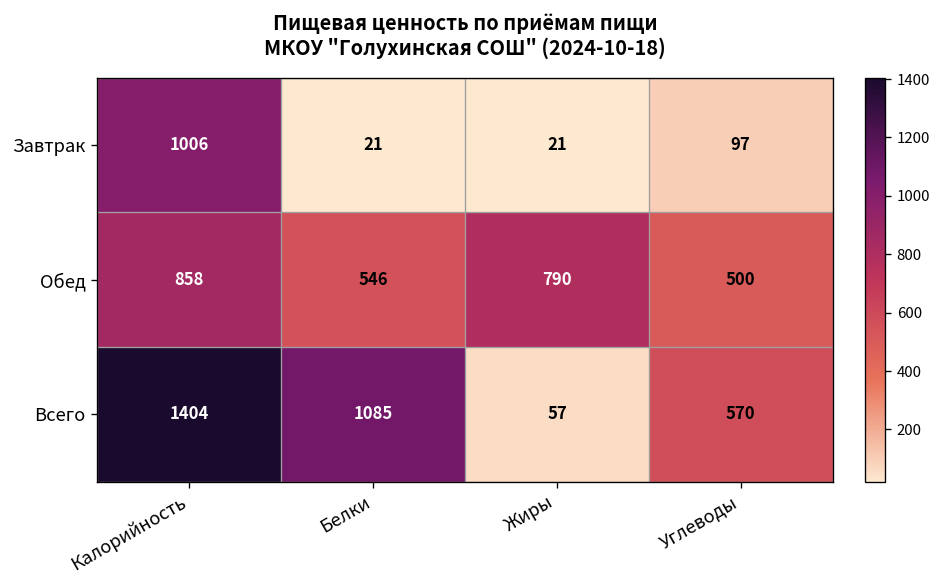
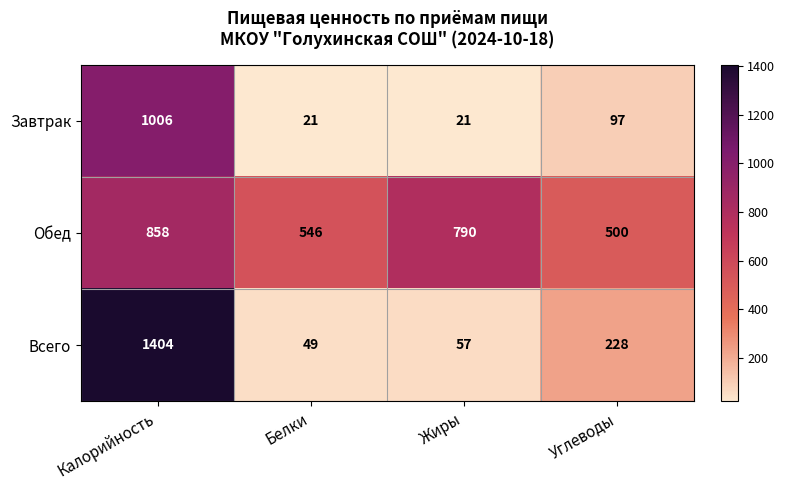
Всего, Белки: 1085 -> 49
Всего, Углеводы: 570 -> 228
